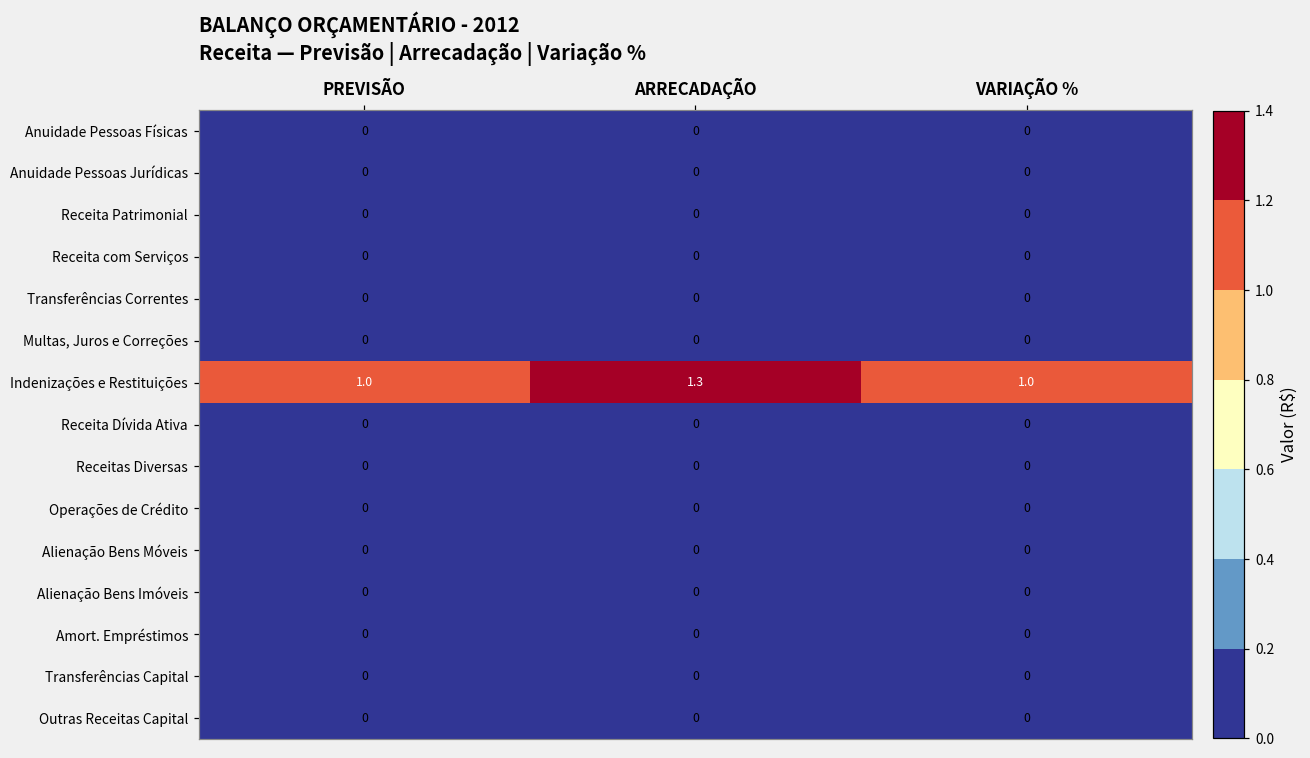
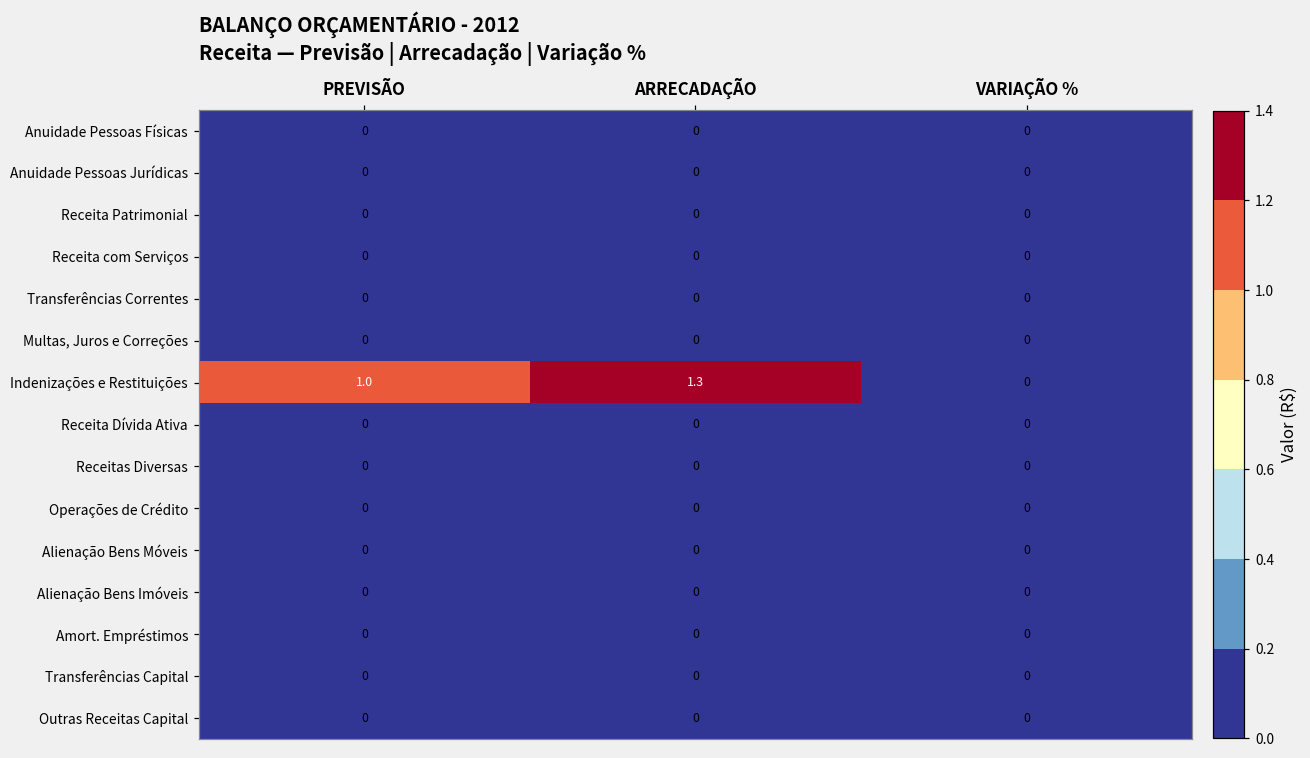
Indenizações e Restituições, VARIAÇÃO %: 1.0 -> 0
